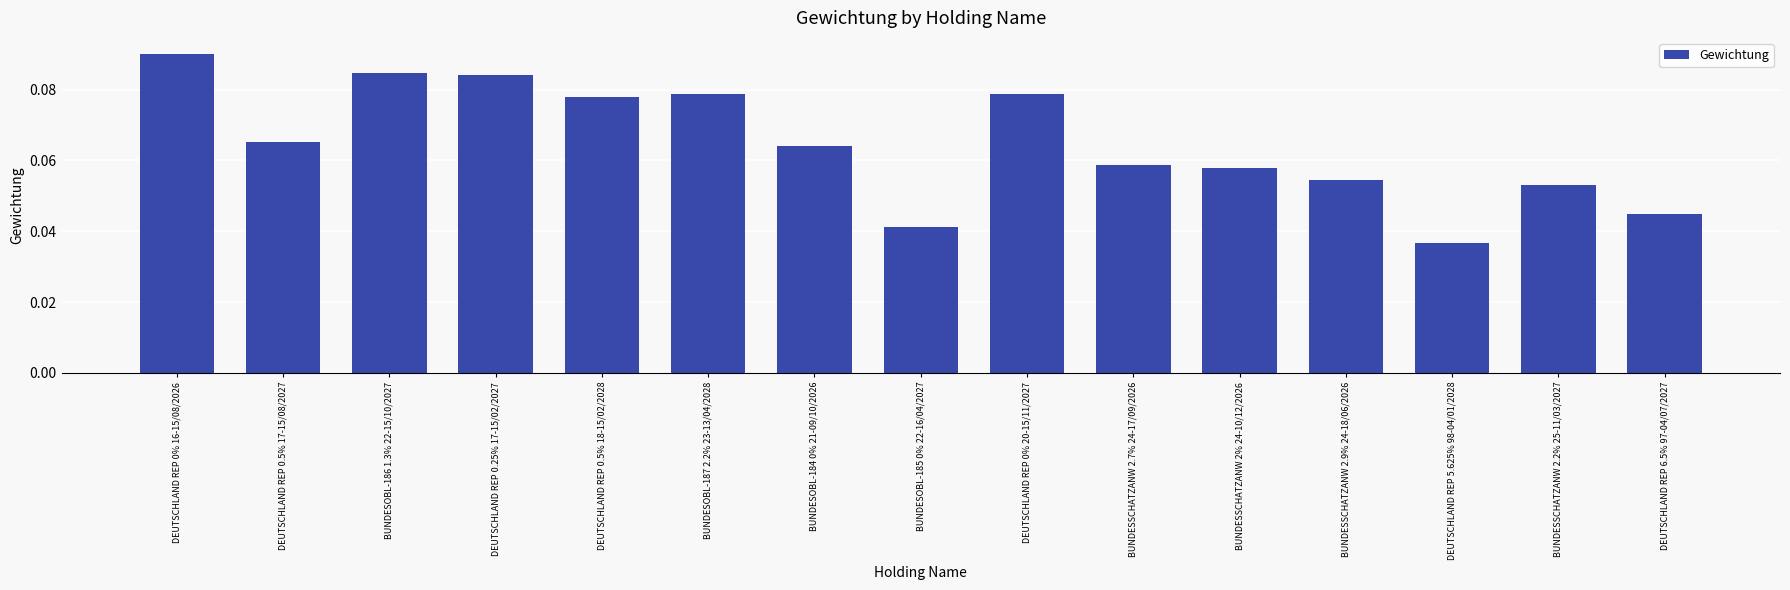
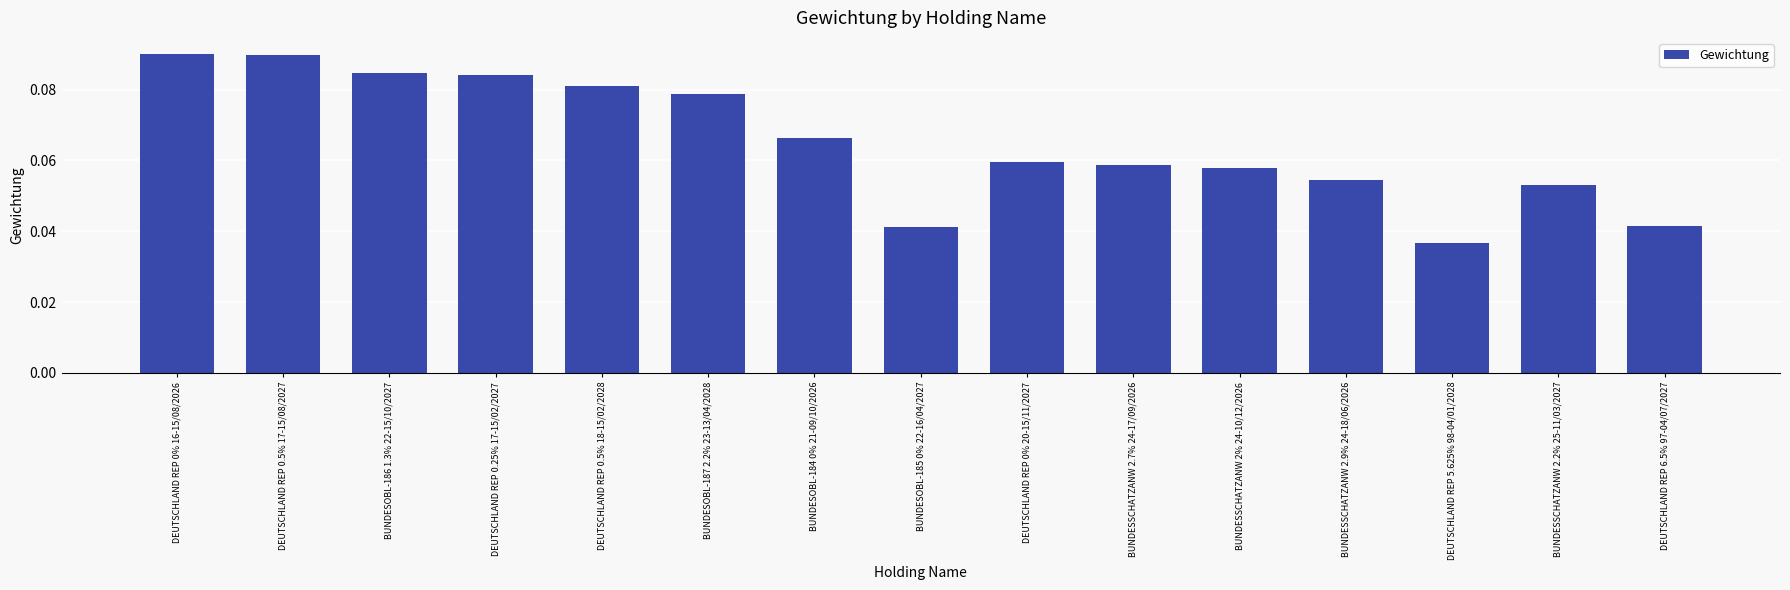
DEUTSCHLAND REP 0.5% 17-15/08/2027: 0.065 -> 0.090
DEUTSCHLAND REP 0.5% 18-15/02/2028: 0.078 -> 0.081
BUNDESOBL-184 0% 21-09/10/2026: 0.064 -> 0.066
DEUTSCHLAND REP 0% 20-15/11/2027: 0.079 -> 0.060
DEUTSCHLAND REP 6.5% 97-04/07/2027: 0.045 -> 0.041
